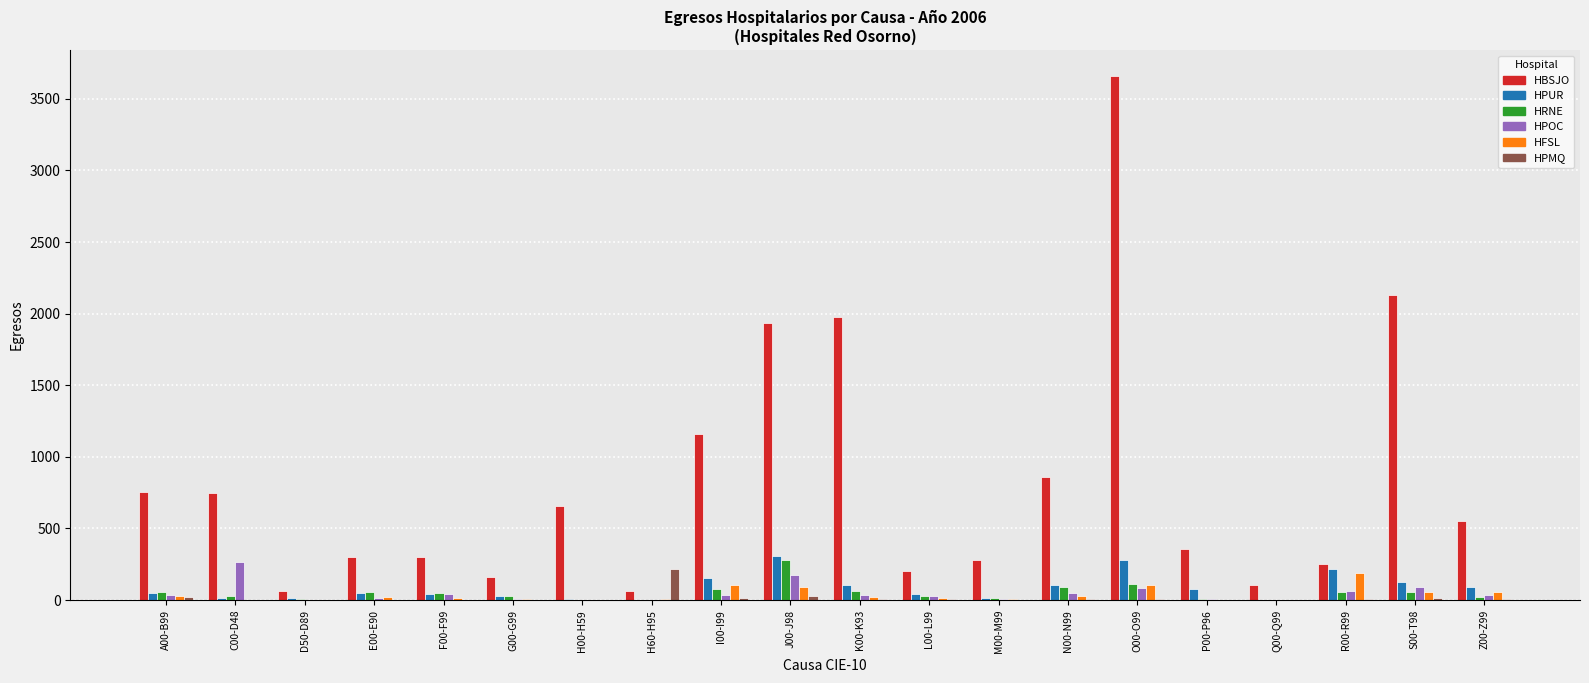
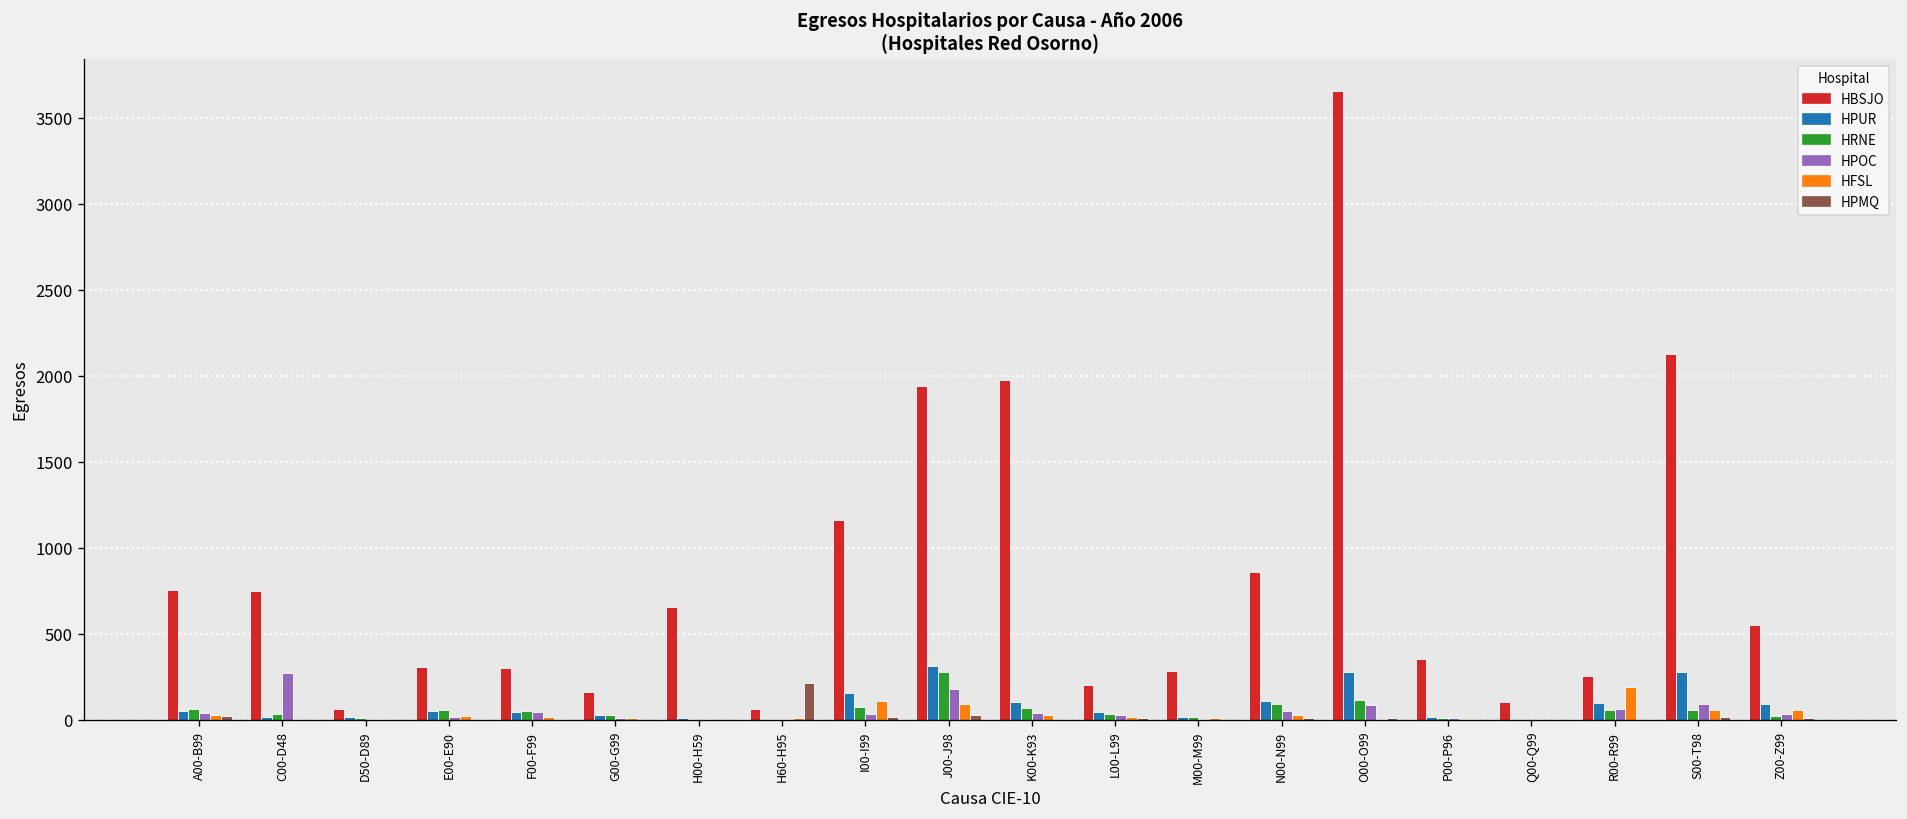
HFSL, O00-O99: 100 -> 0
HPUR, P00-P96: 80 -> 10
HPUR, R00-R99: 220 -> 100
HPUR, S00-T98: 130 -> 280
